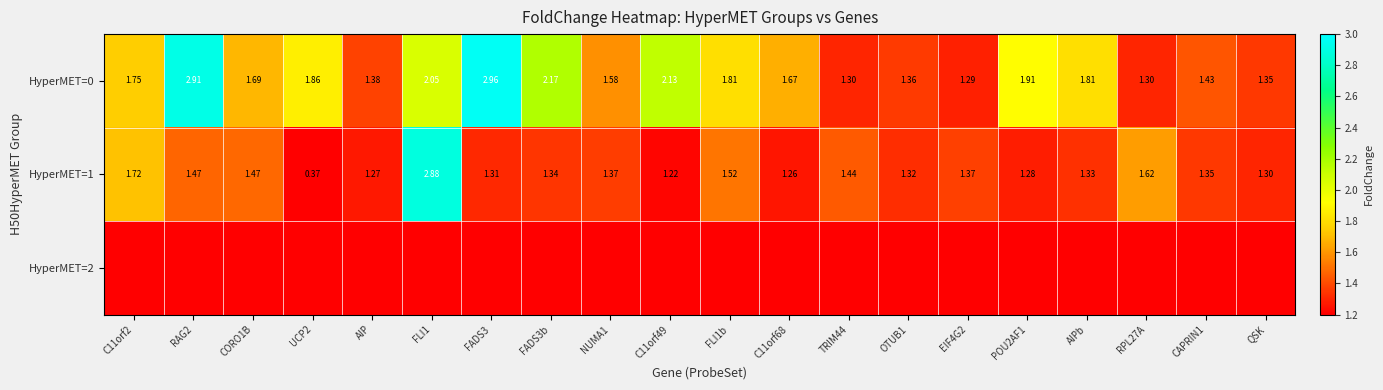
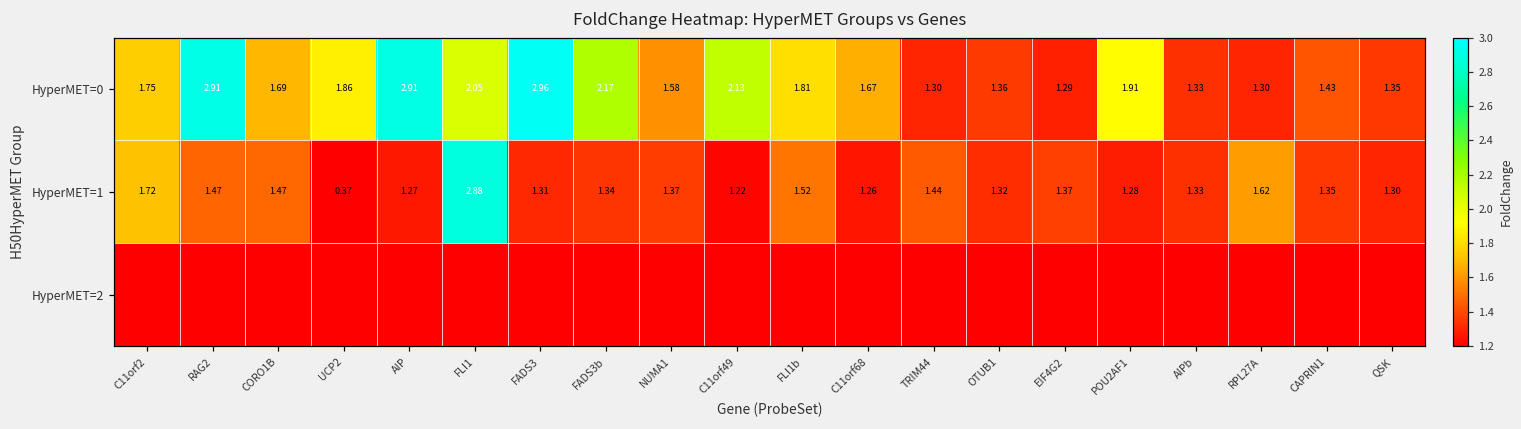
HyperMET=0, AIP: 1.38 -> 2.91
HyperMET=0, AIPb: 1.81 -> 1.33
